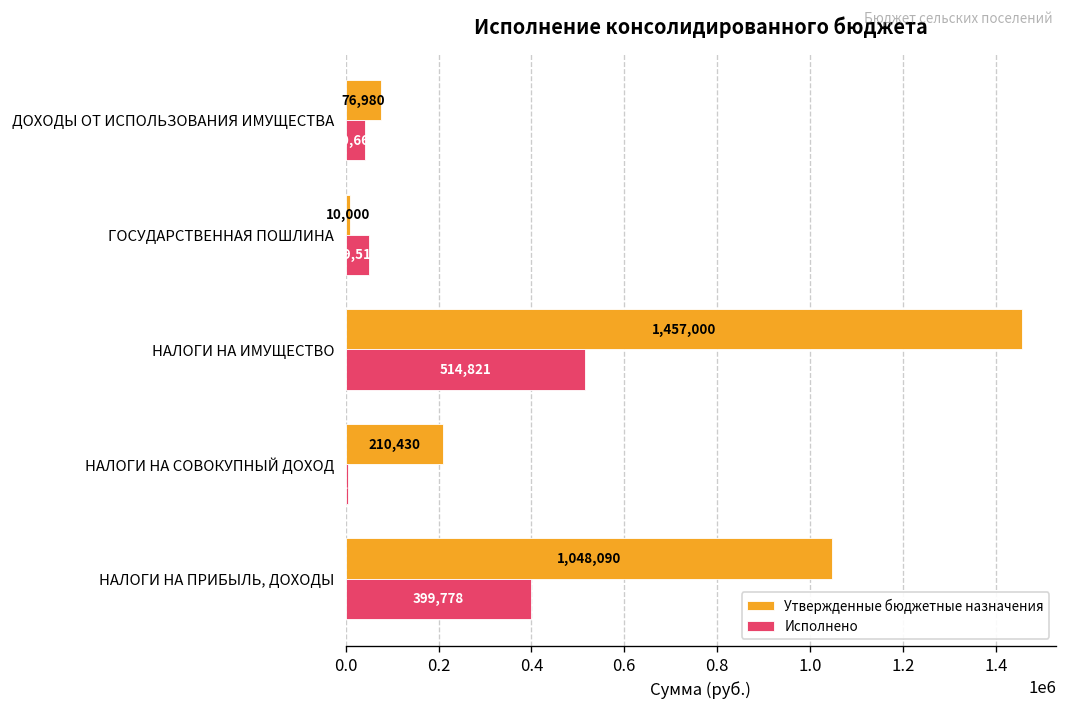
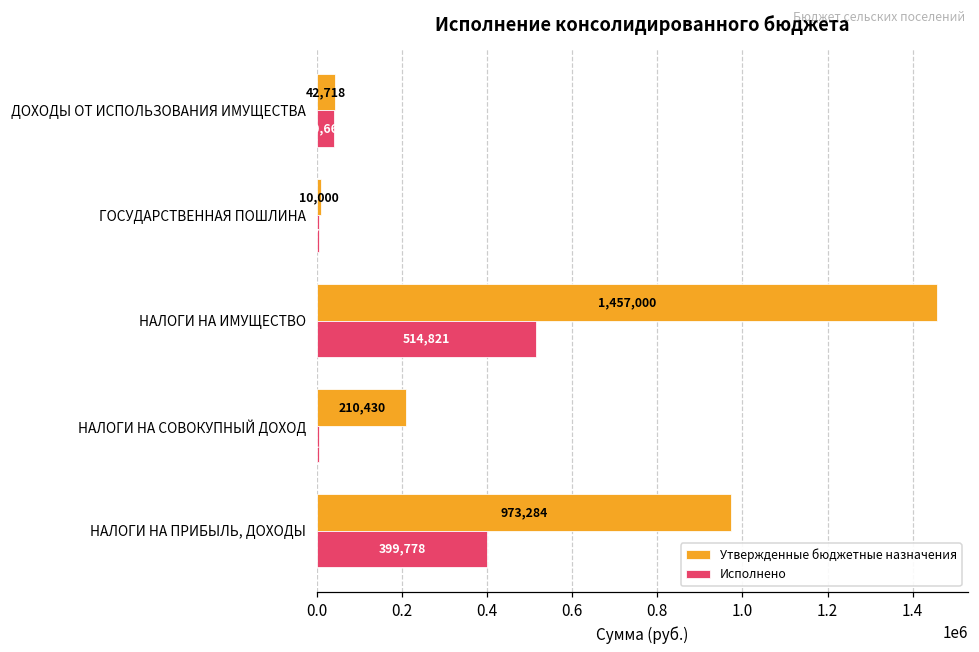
Утвержденные бюджетные назначения, ДОХОДЫ ОТ ИСПОЛЬЗОВАНИЯ ИМУЩЕСТВА: 76,980 -> 42,718
Исполнено, ГОСУДАРСТВЕННАЯ ПОШЛИНА: 50000 -> 0
Утвержденные бюджетные назначения, НАЛОГИ НА ПРИБЫЛЬ, ДОХОДЫ: 1,048,090 -> 973,284
